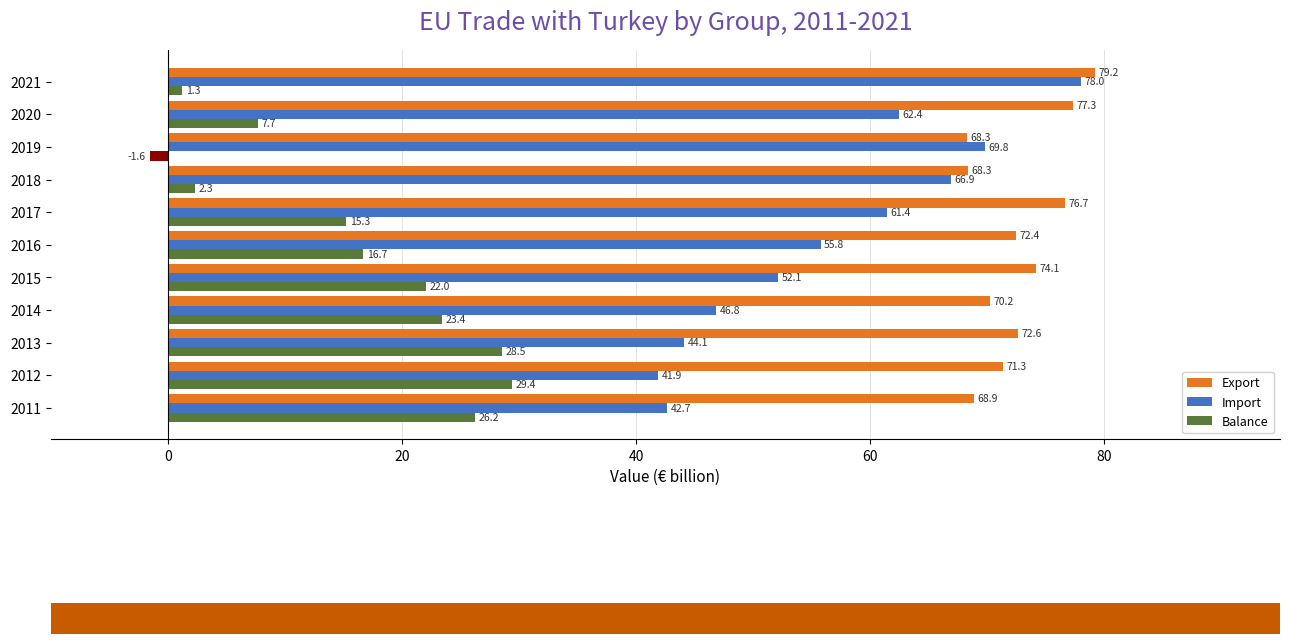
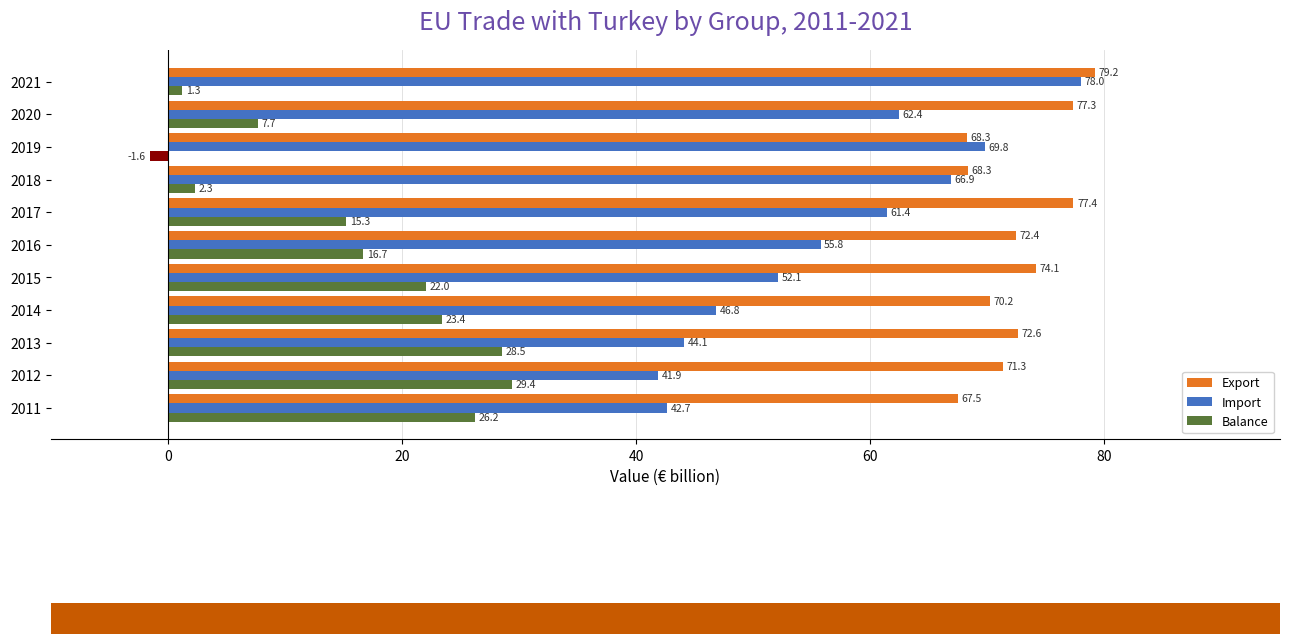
Export, 2017: 76.7 -> 77.4
Export, 2011: 68.9 -> 67.5
